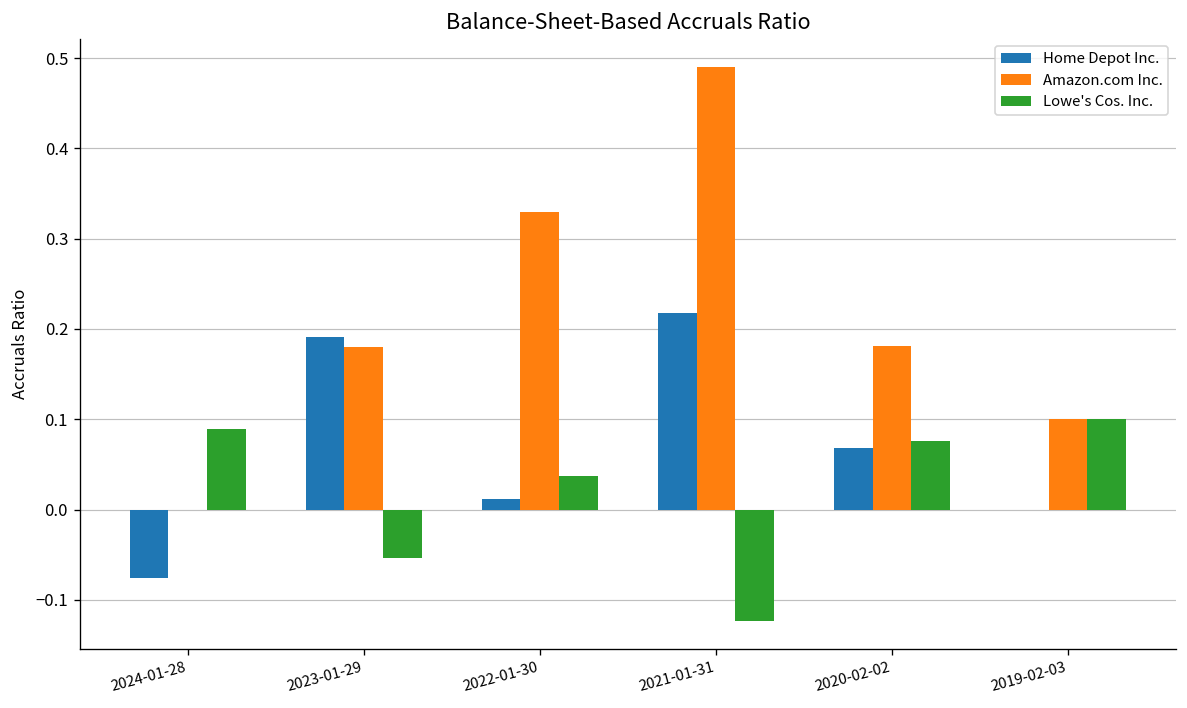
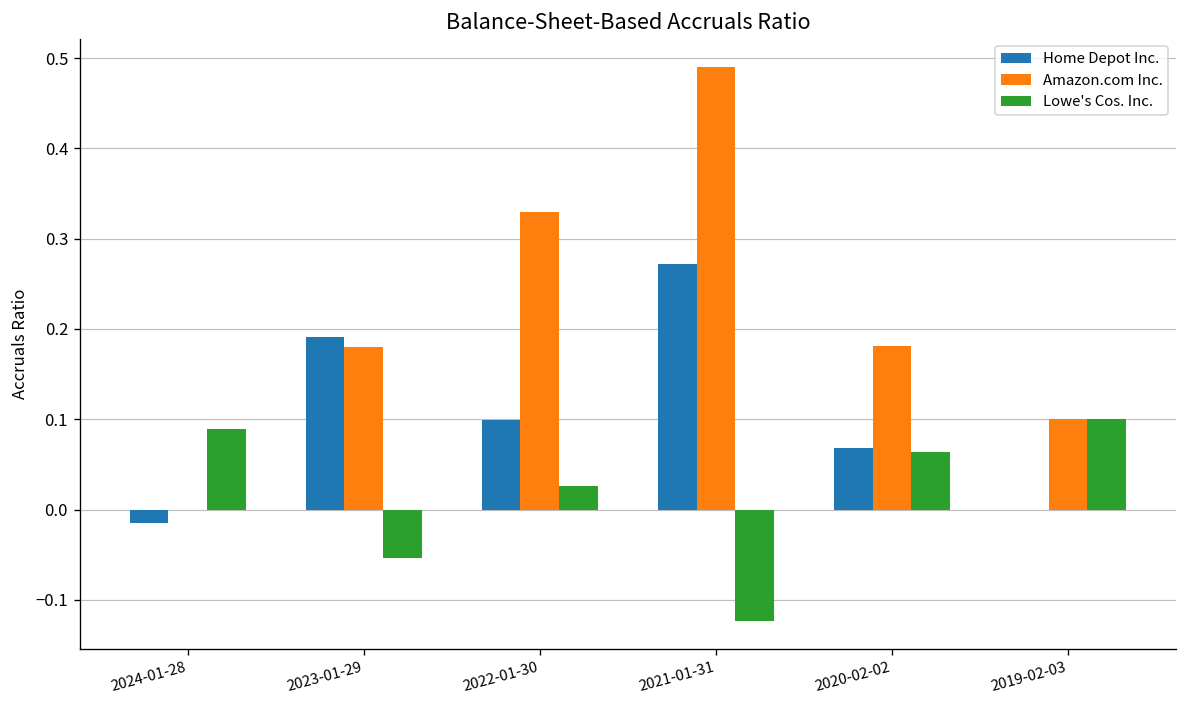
Home Depot Inc., 2024-01-28: -0.08 -> -0.01
Home Depot Inc., 2022-01-30: 0.01 -> 0.10
Lowe's Cos. Inc., 2022-01-30: 0.04 -> 0.03
Home Depot Inc., 2021-01-31: 0.22 -> 0.27
Lowe's Cos. Inc., 2020-02-02: 0.08 -> 0.06
